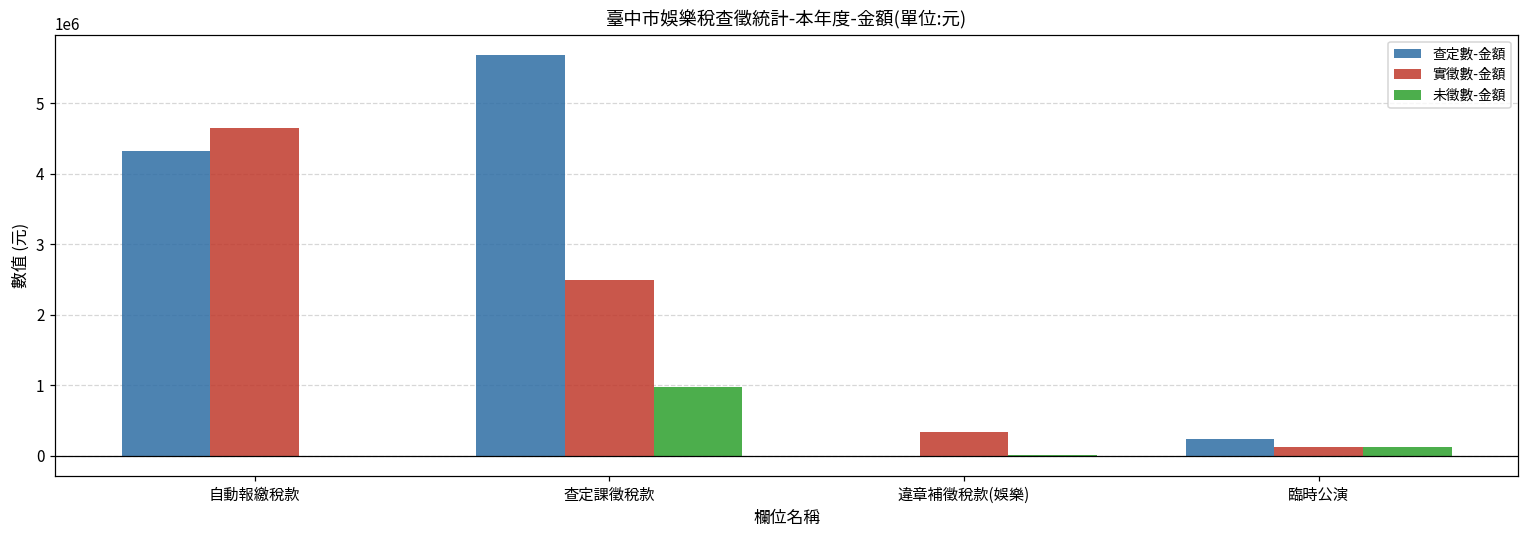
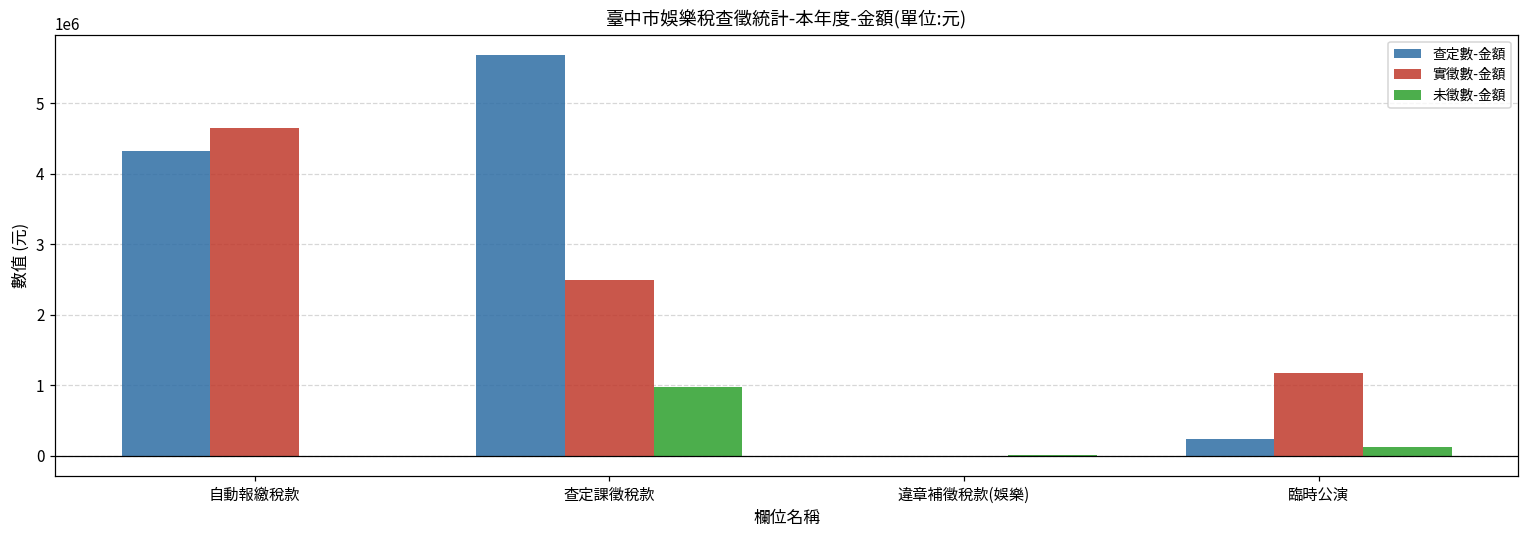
實徵數-金額, 違章補徵稅款(娛樂): 300000 -> 0
實徵數-金額, 臨時公演: 100000 -> 1200000
